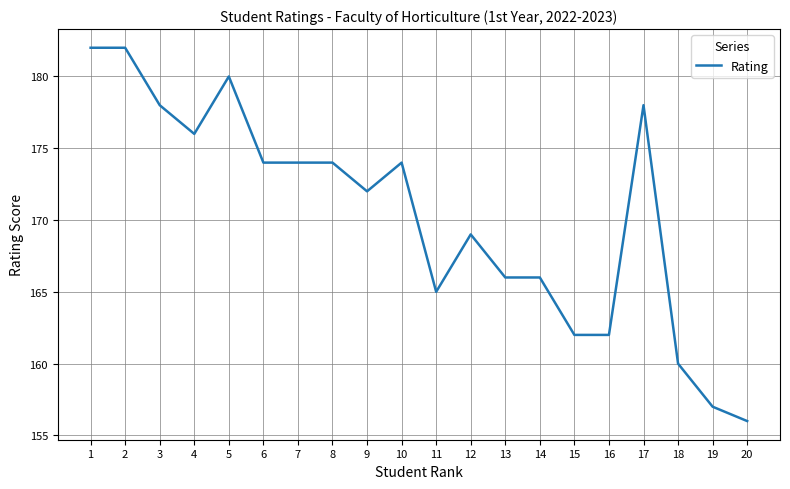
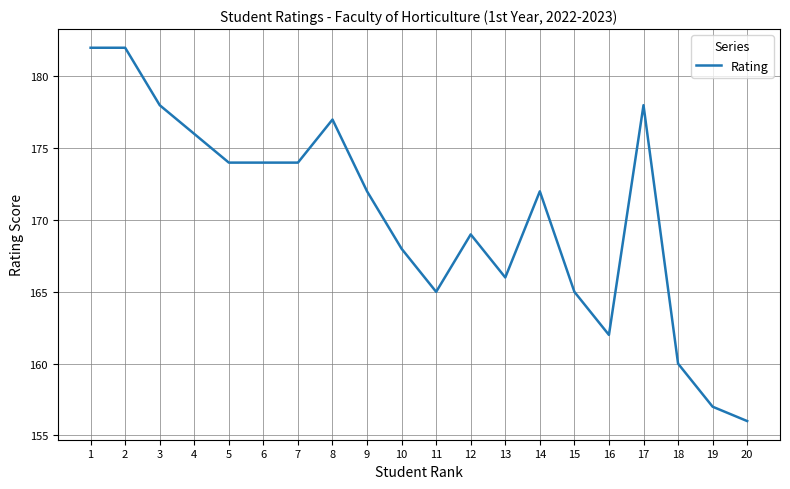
5: 180 -> 174
8: 174 -> 177
10: 174 -> 168
14: 166 -> 172
15: 162 -> 165
